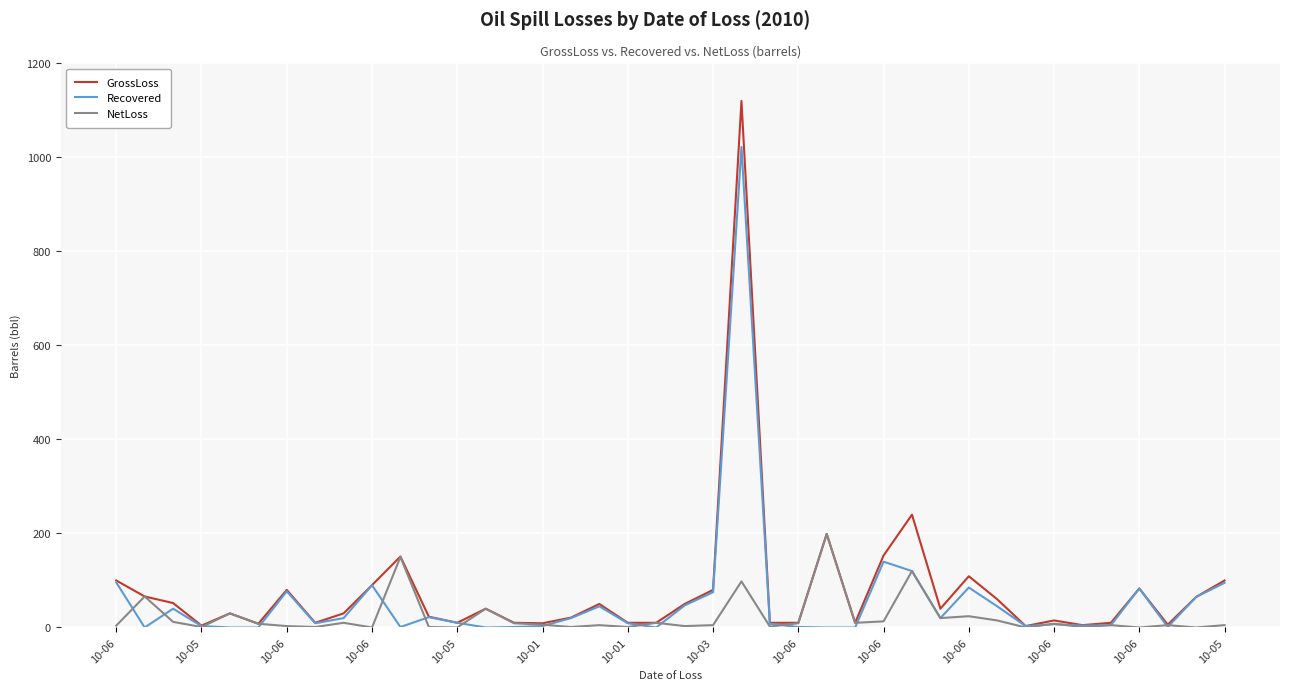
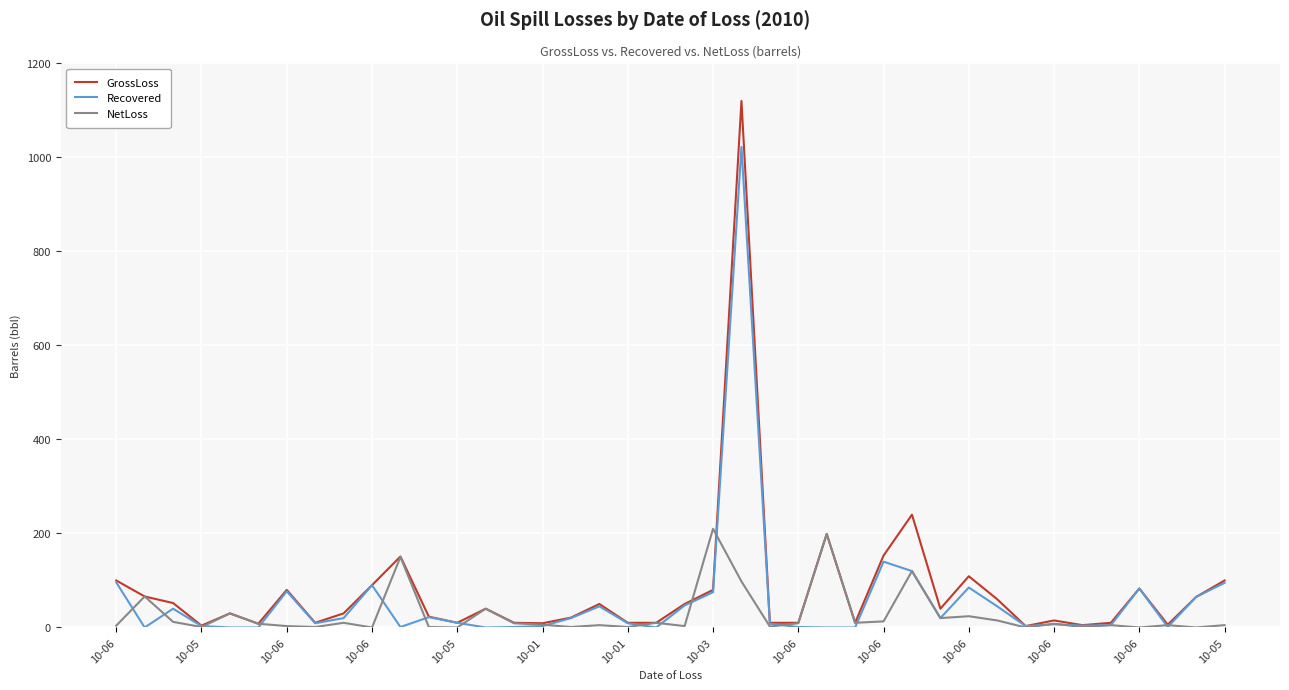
NetLoss, 10-03: 10 -> 210
